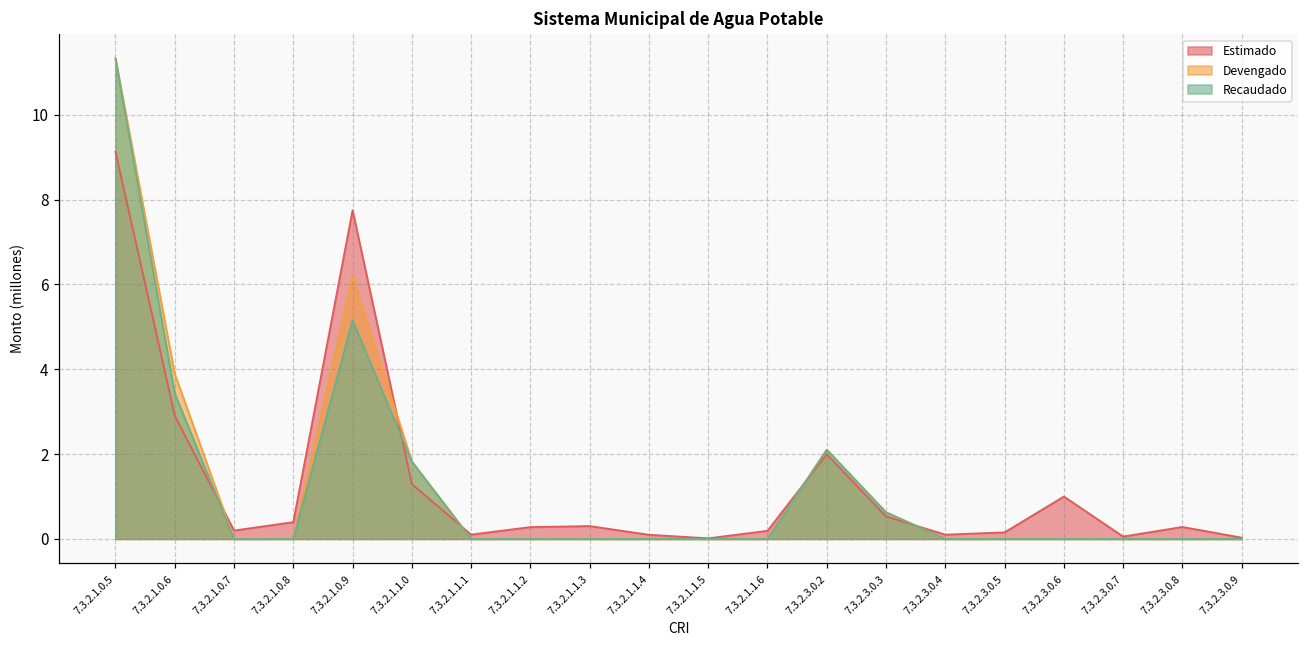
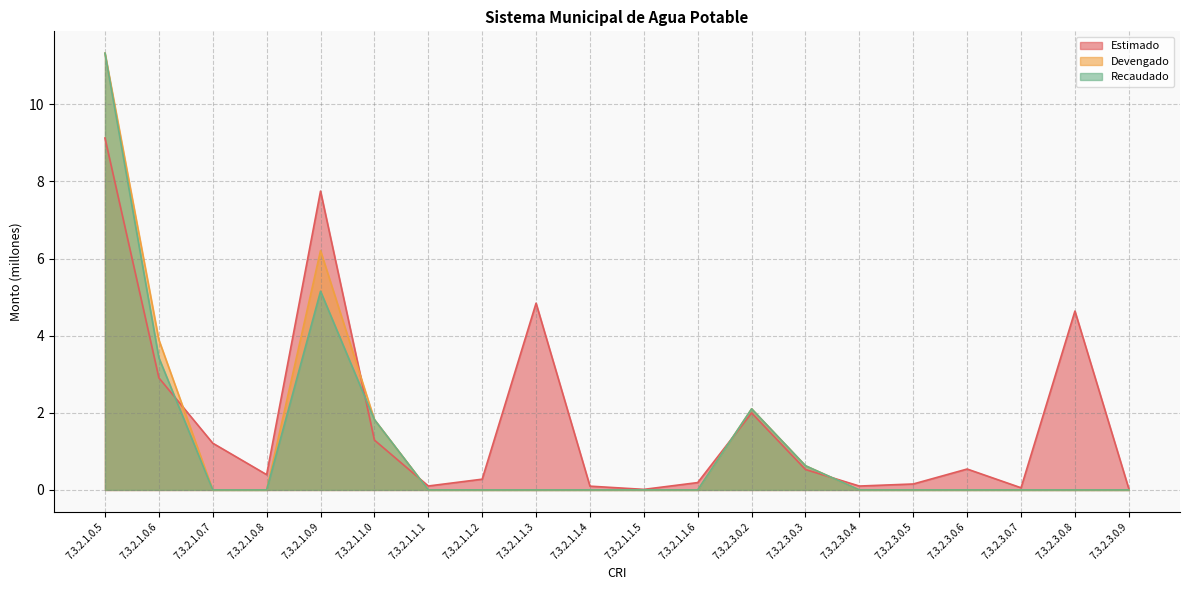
Estimado, 7.3.2.1.0.7: 0.2 -> 1.2
Estimado, 7.3.2.1.1.3: 0.3 -> 4.8
Estimado, 7.3.2.3.0.6: 1.0 -> 0.5
Estimado, 7.3.2.3.0.8: 0.3 -> 4.6
